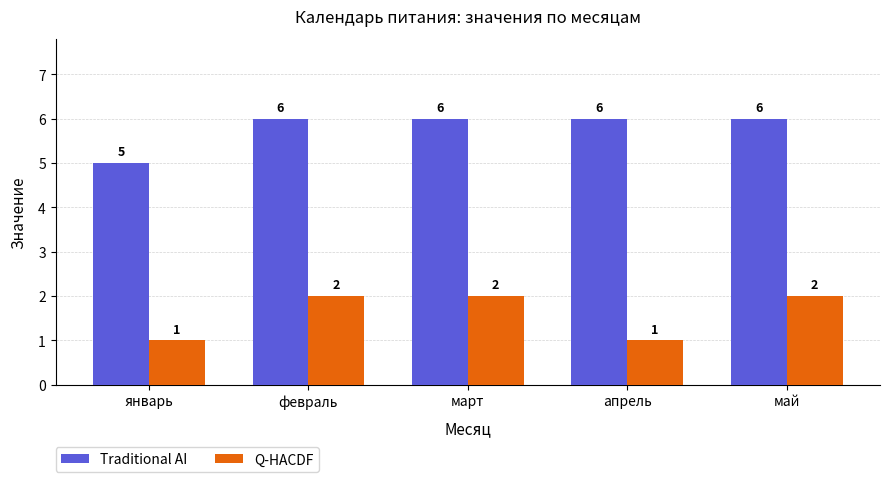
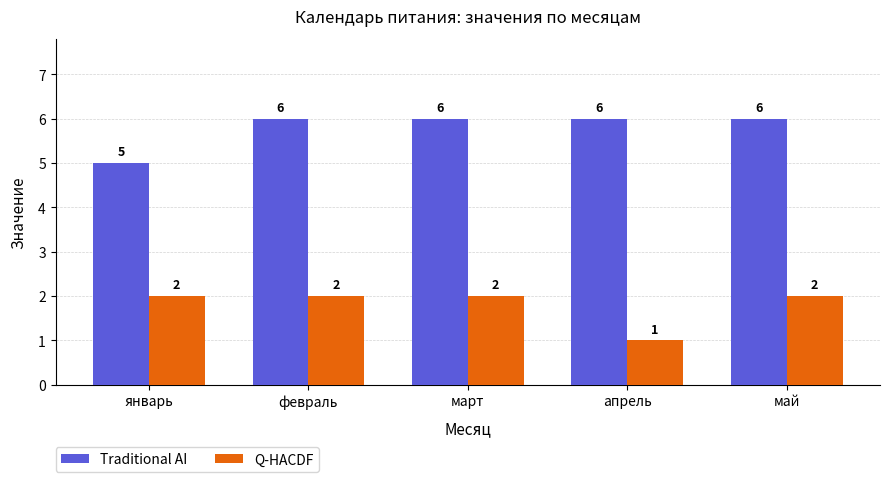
Q-HACDF, январь: 1 -> 2
